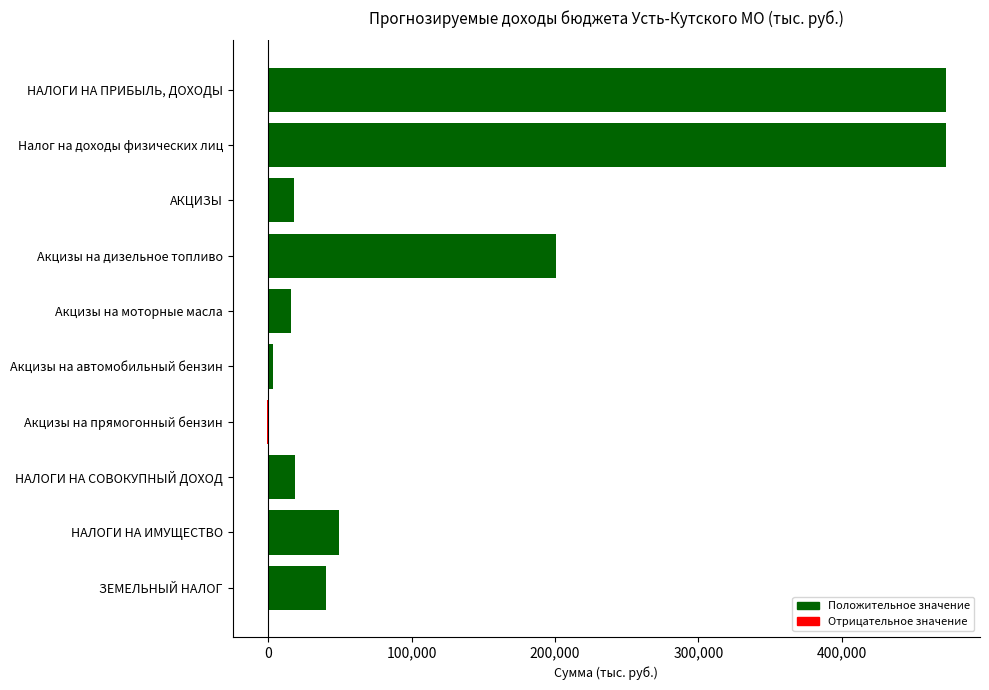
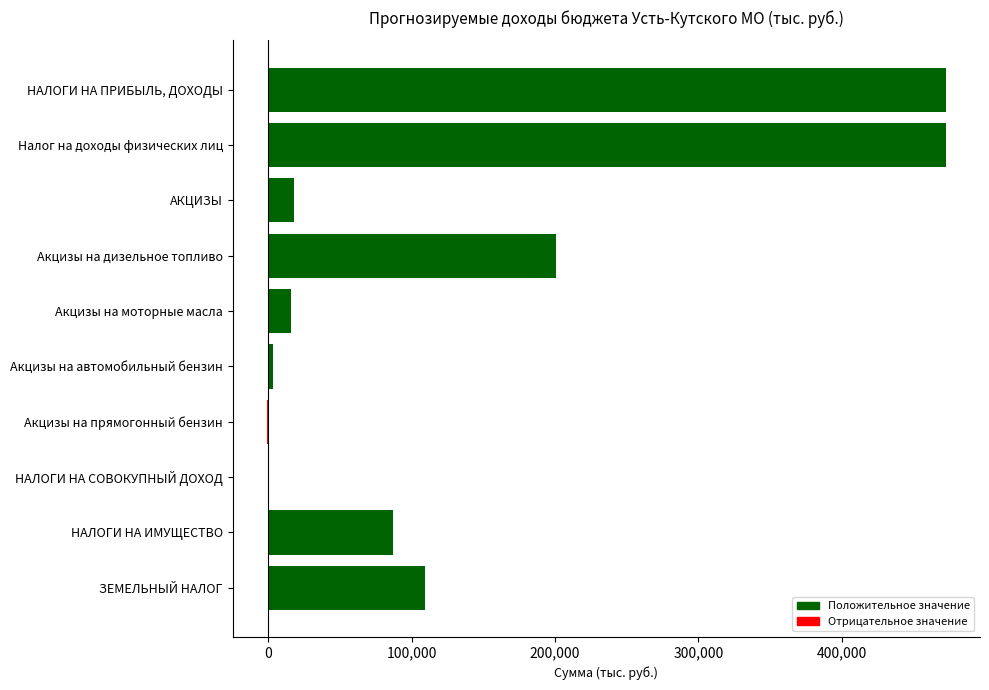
НАЛОГИ НА СОВОКУПНЫЙ ДОХОД: 19,000 -> 0
НАЛОГИ НА ИМУЩЕСТВО: 50,000 -> 87,000
ЗЕМЕЛЬНЫЙ НАЛОГ: 41,000 -> 109,000
